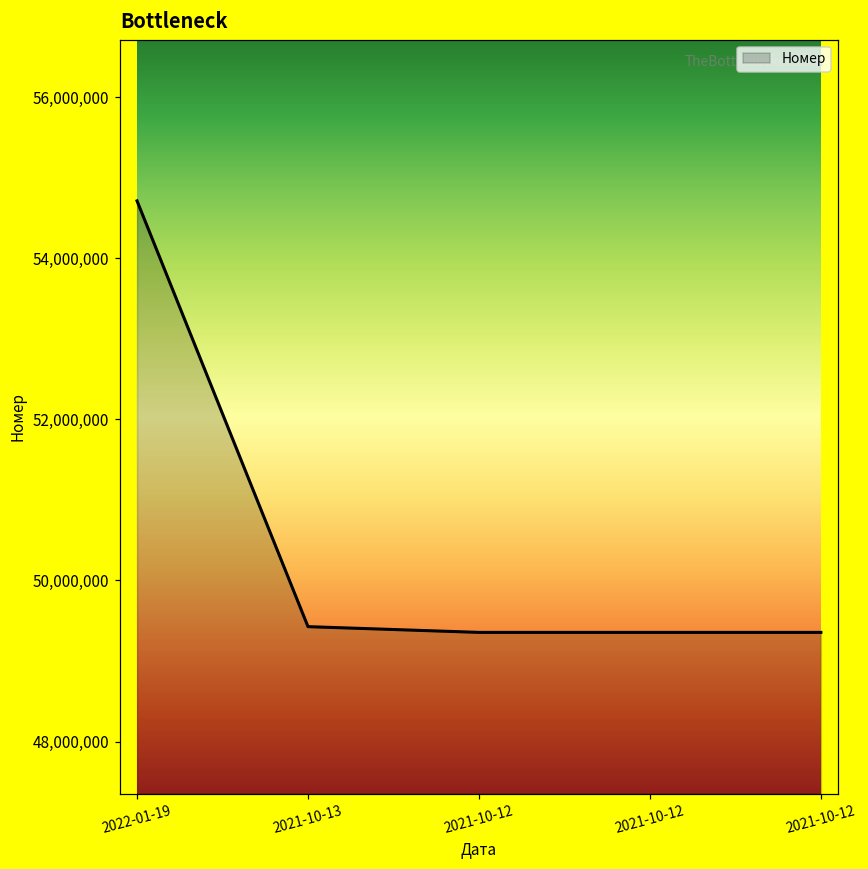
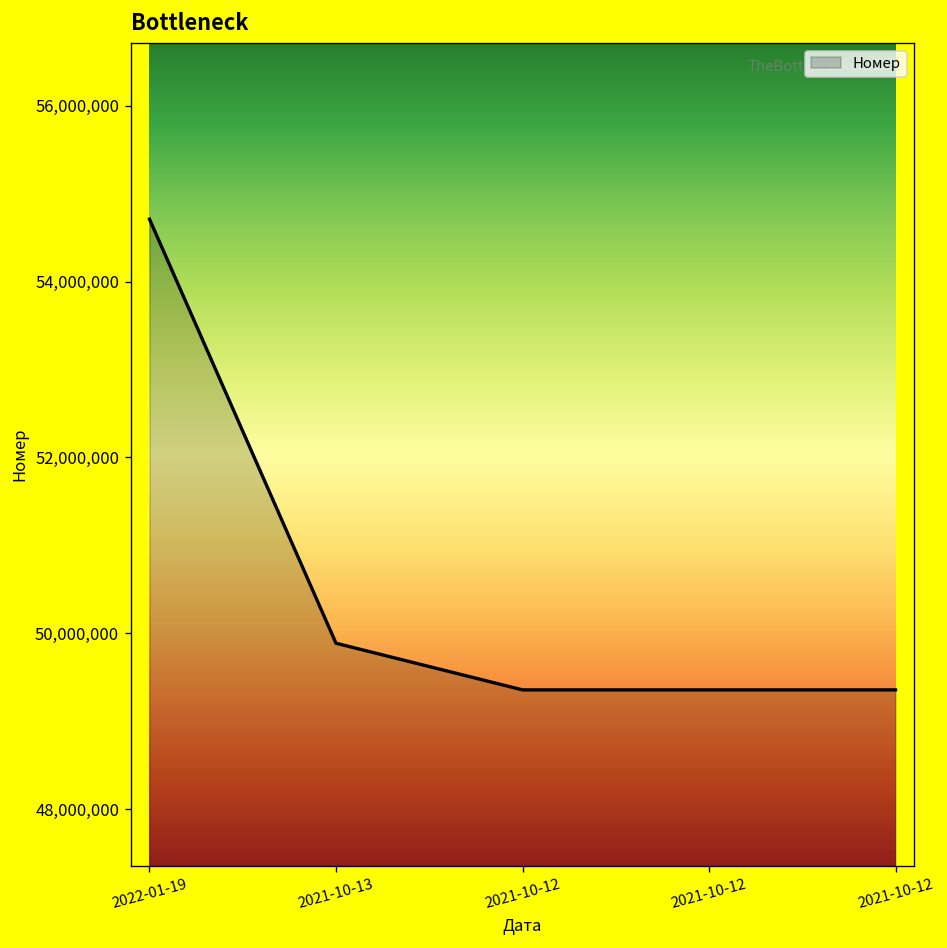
2021-10-13: 49,400,000 -> 49,900,000
